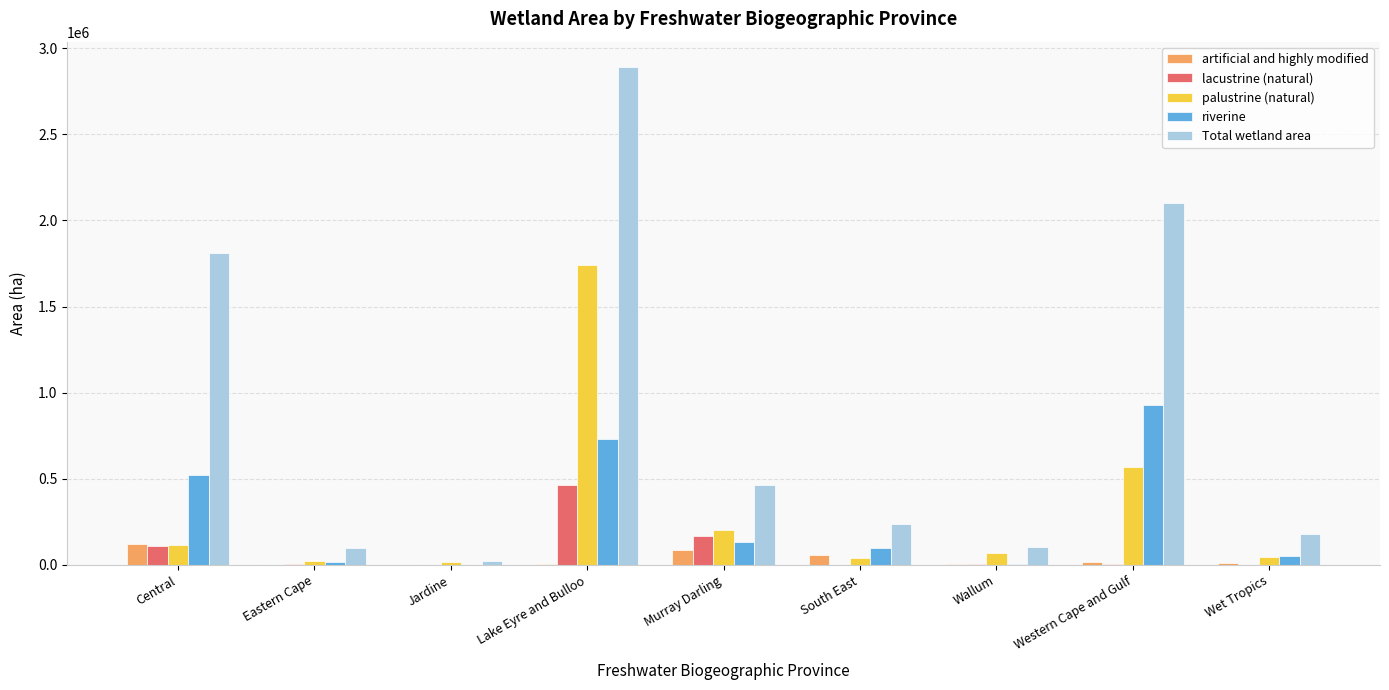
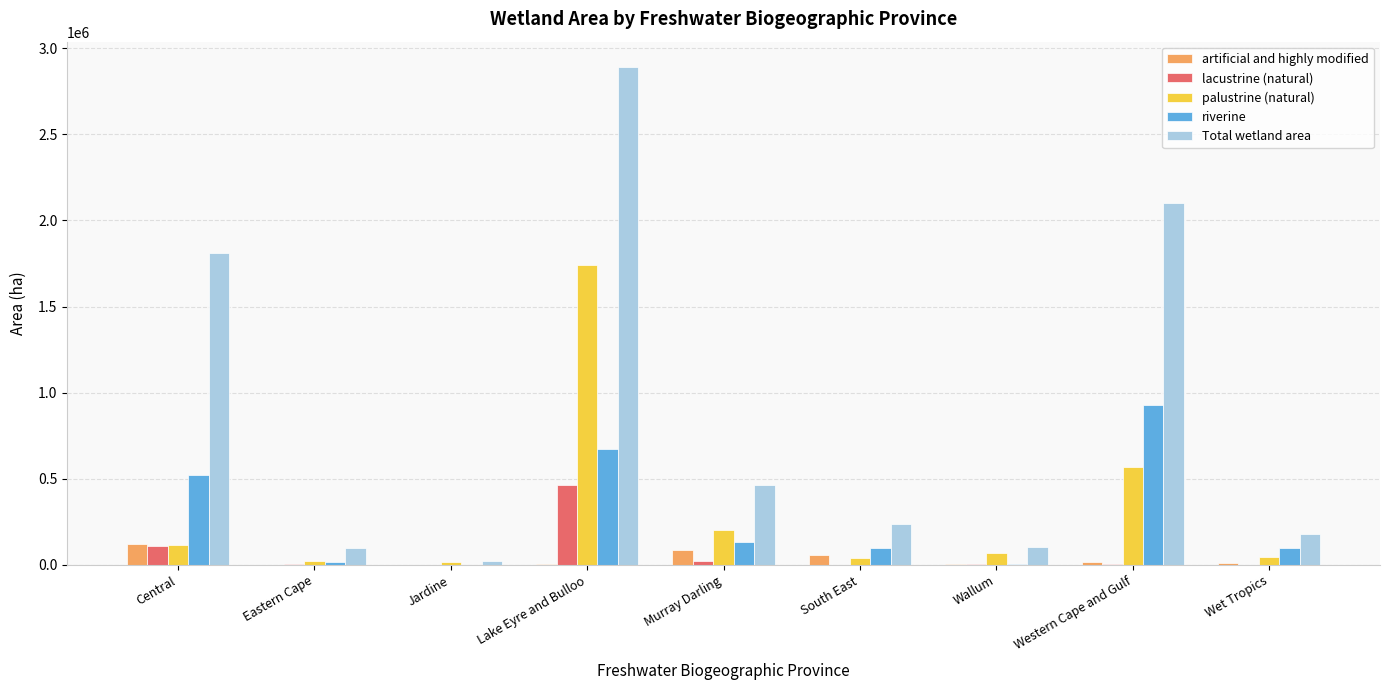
riverine, Lake Eyre and Bulloo: 730000 -> 670000
lacustrine (natural), Murray Darling: 170000 -> 20000
riverine, Wet Tropics: 50000 -> 100000
